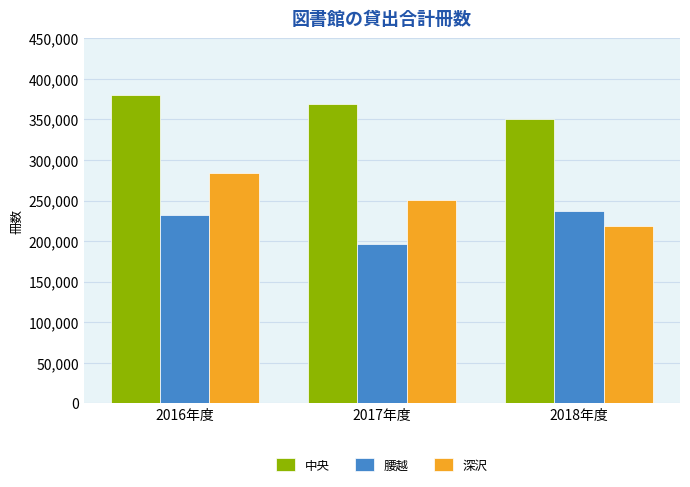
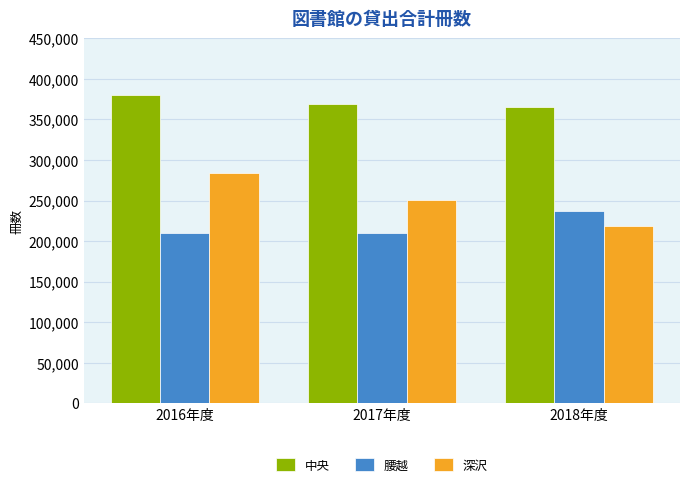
腰越, 2016年度: 230,000 -> 210,000
腰越, 2017年度: 200,000 -> 210,000
中央, 2018年度: 350,000 -> 360,000
